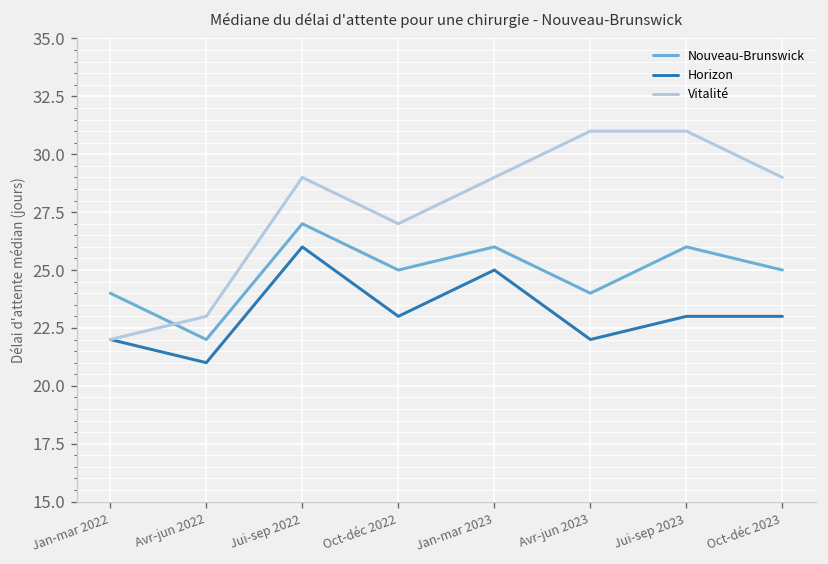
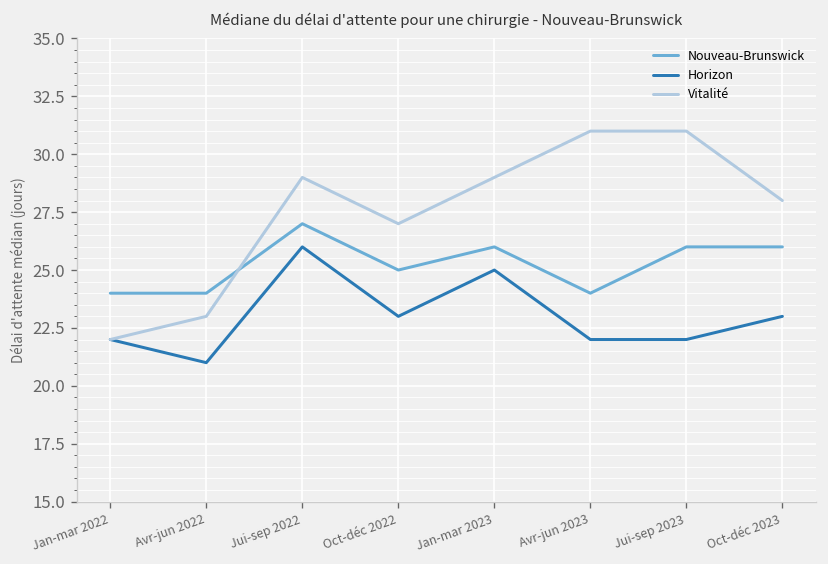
Nouveau-Brunswick, Avr-jun 2022: 22 -> 24
Horizon, Jui-sep 2023: 23 -> 22
Nouveau-Brunswick, Oct-déc 2023: 25 -> 26
Vitalité, Oct-déc 2023: 29 -> 28
